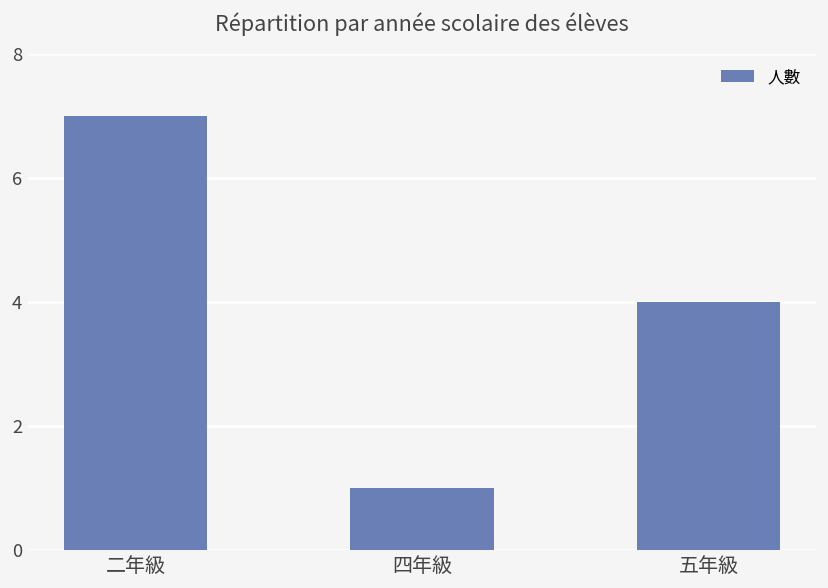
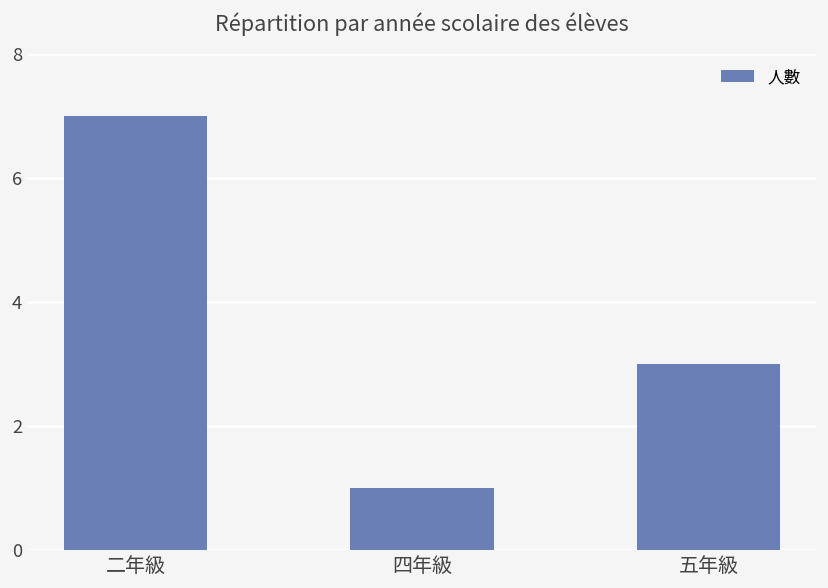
五年級: 4 -> 3
